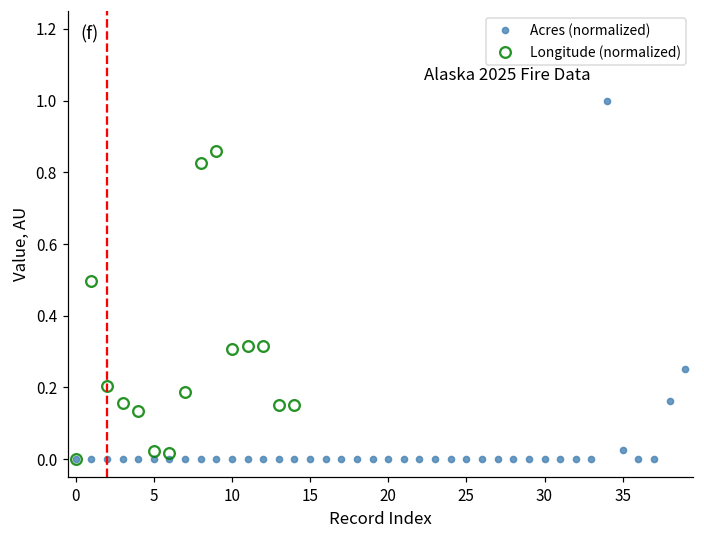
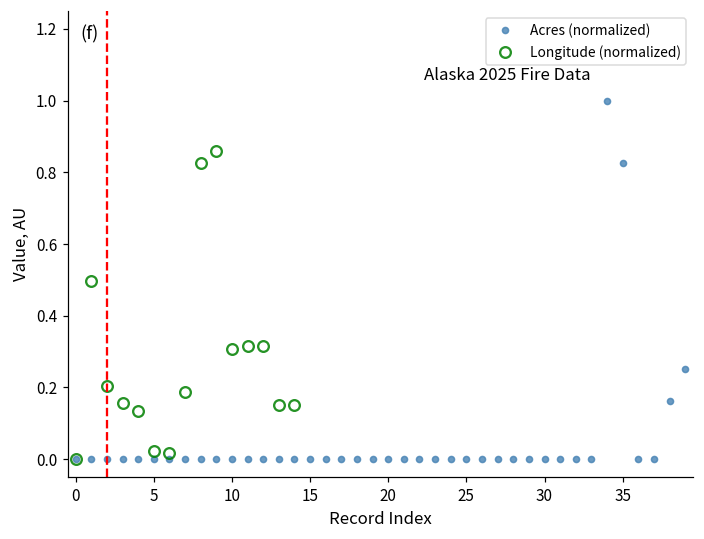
Acres (normalized), 35: 0.03 -> 0.83
